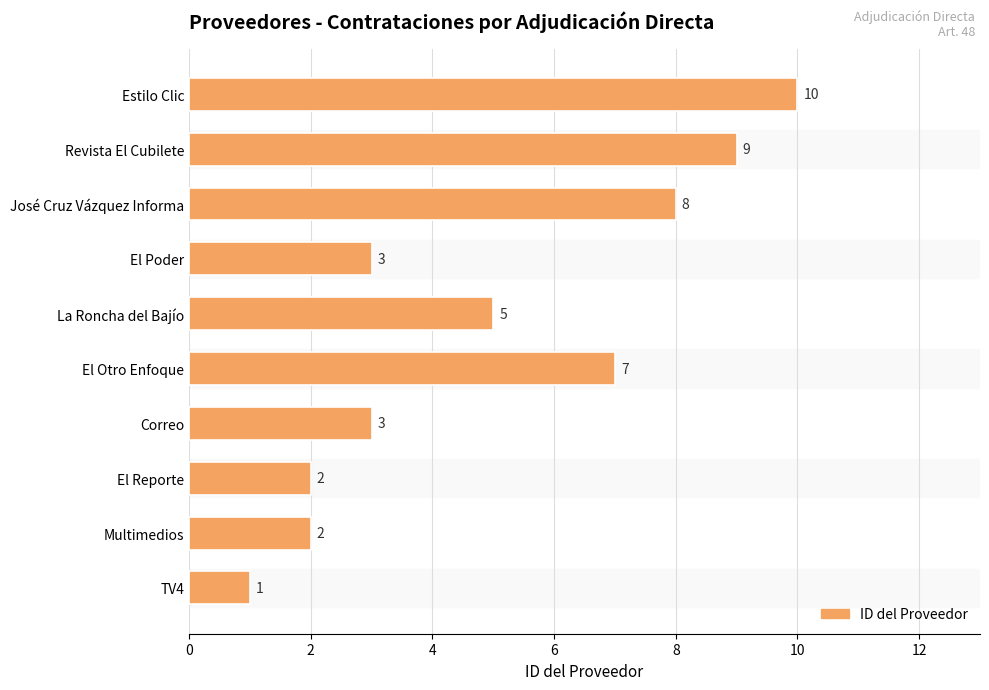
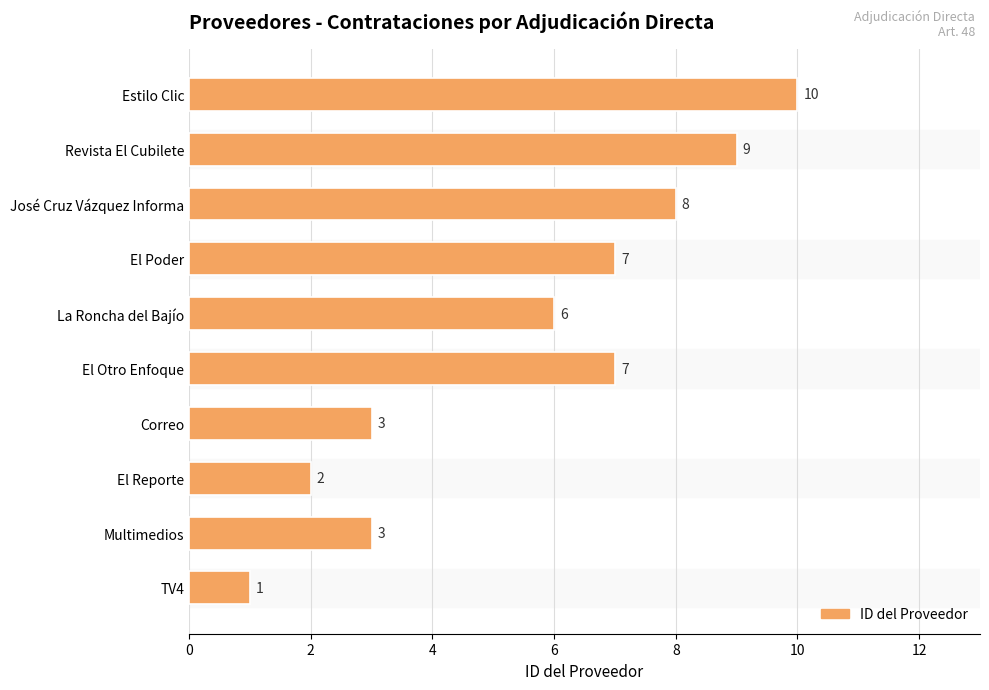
El Poder: 3 -> 7
La Roncha del Bajío: 5 -> 6
Multimedios: 2 -> 3
